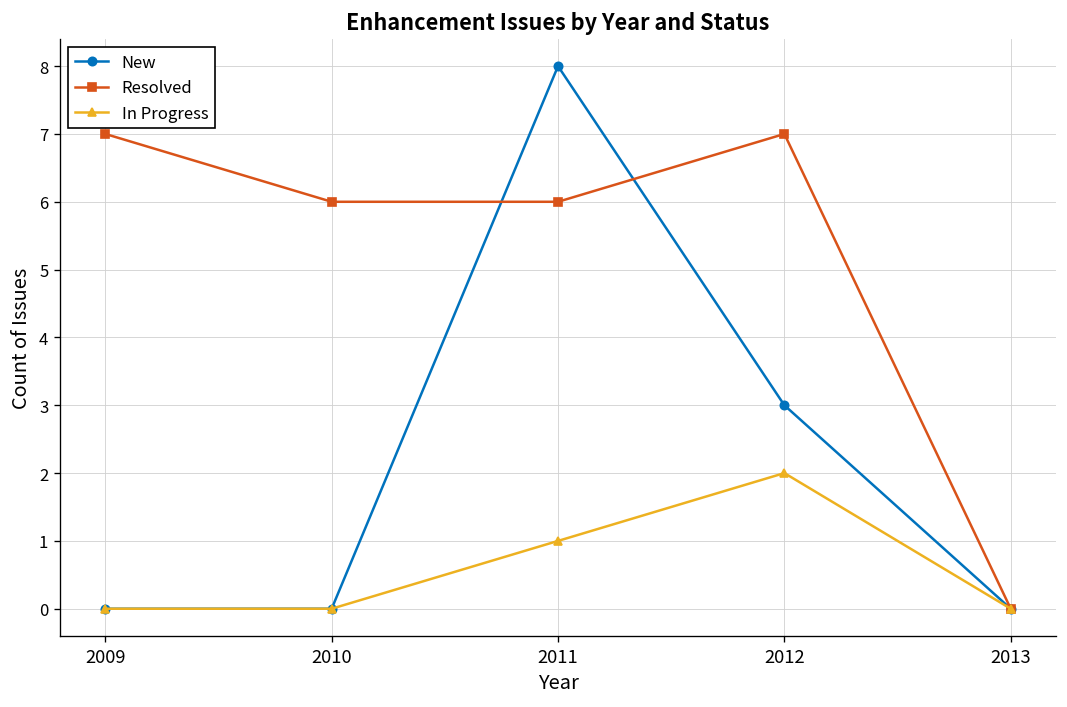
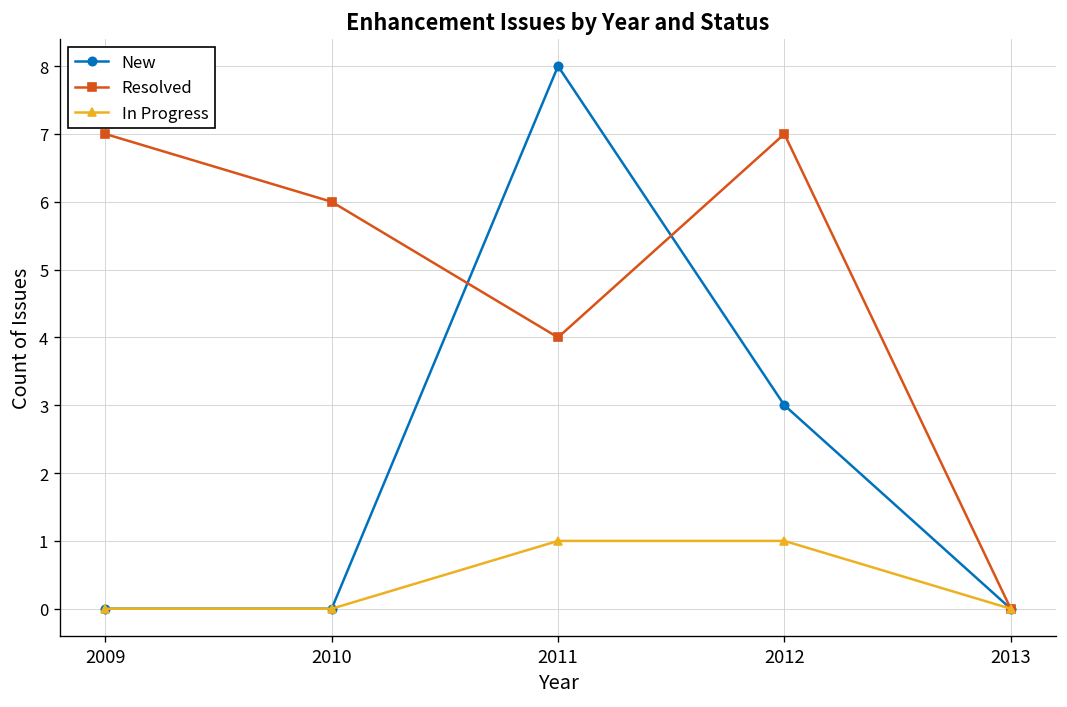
Resolved, 2011: 6 -> 4
In Progress, 2012: 2 -> 1
